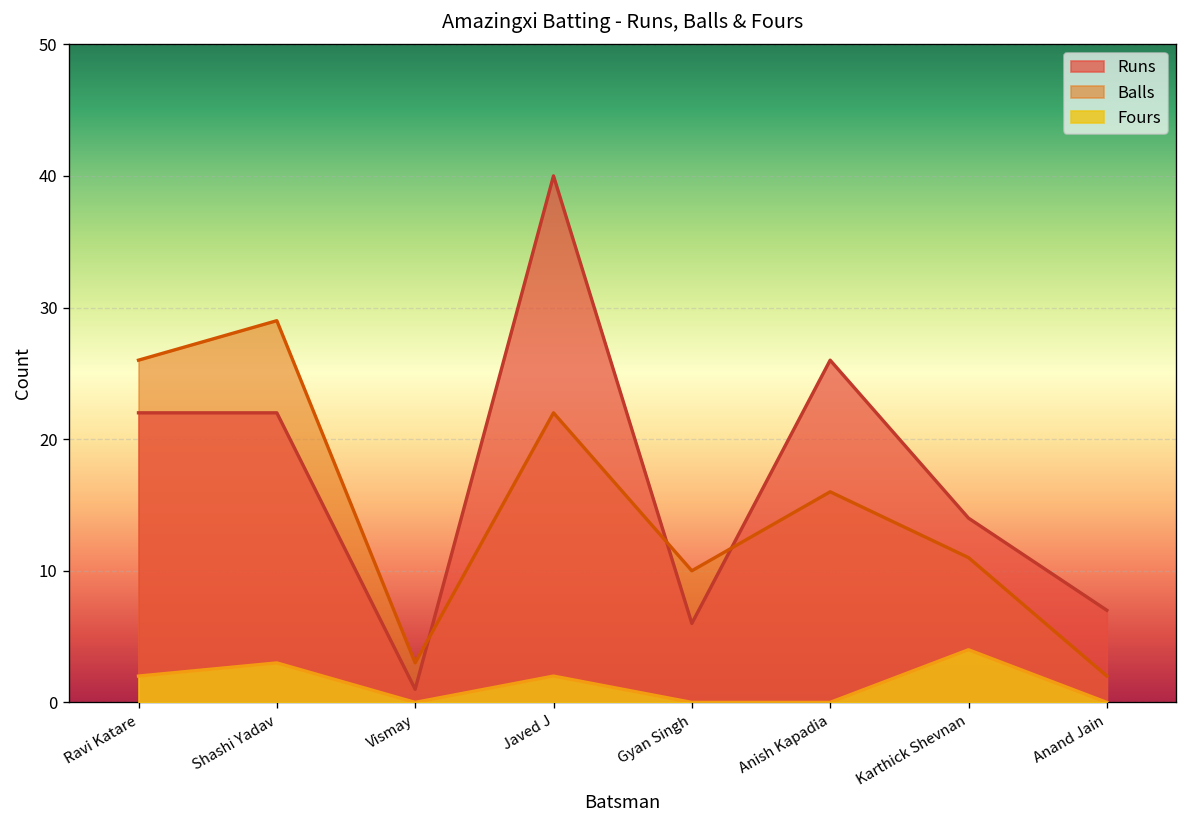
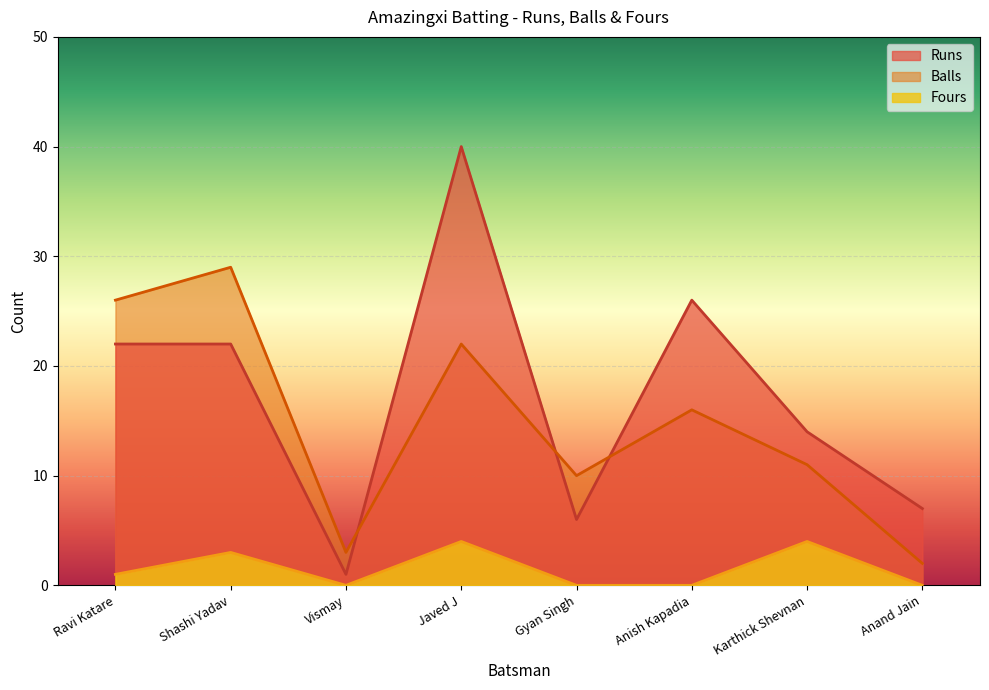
Fours, Ravi Katare: 2 -> 1
Fours, Javed J: 2 -> 4
